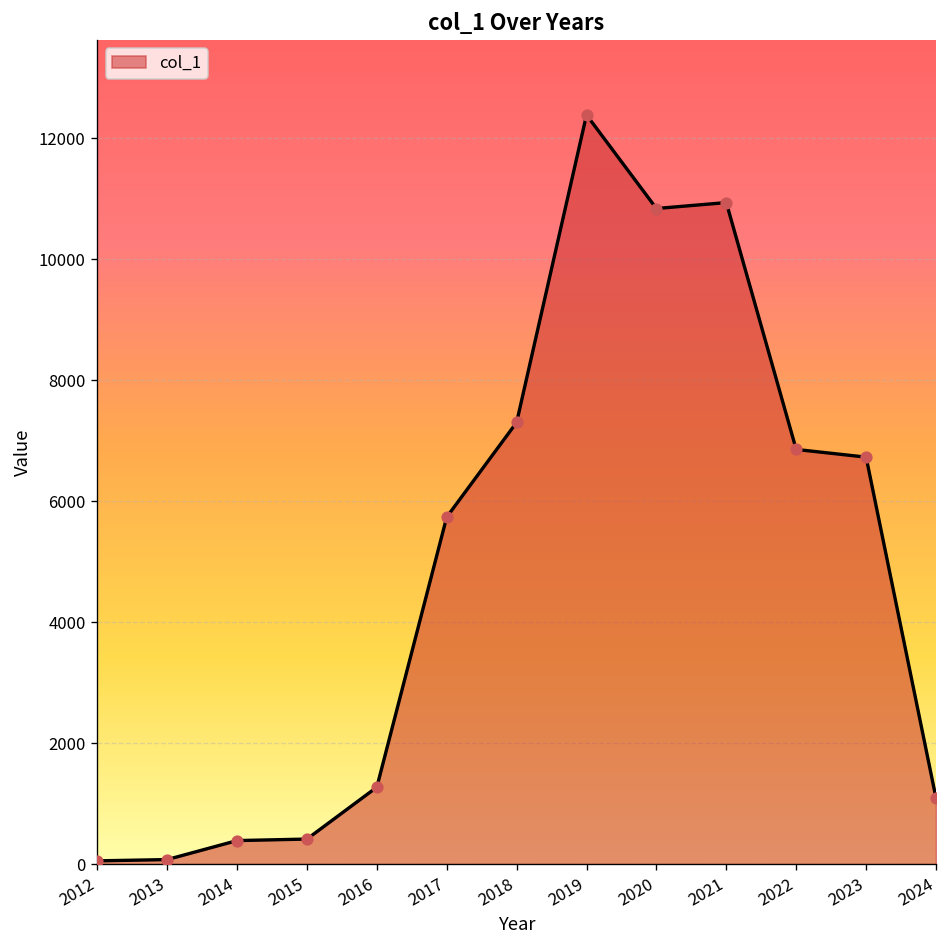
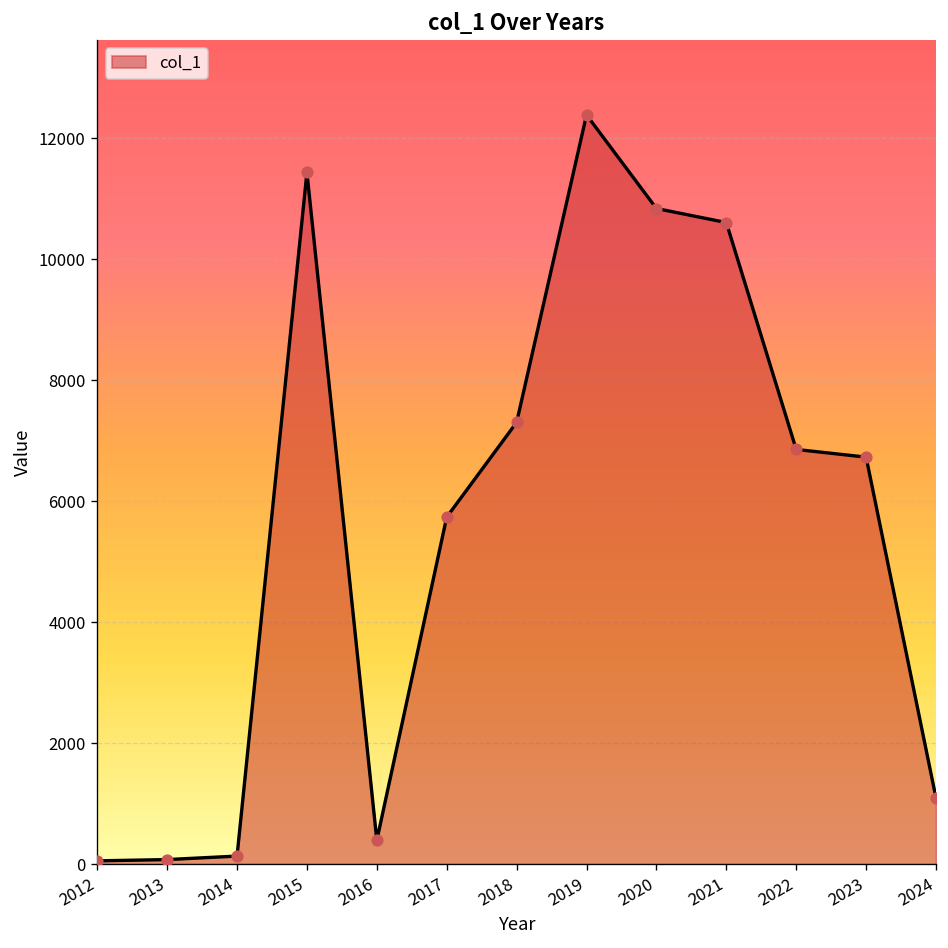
2014: 400 -> 100
2015: 400 -> 11400
2016: 1300 -> 400
2021: 10900 -> 10600
